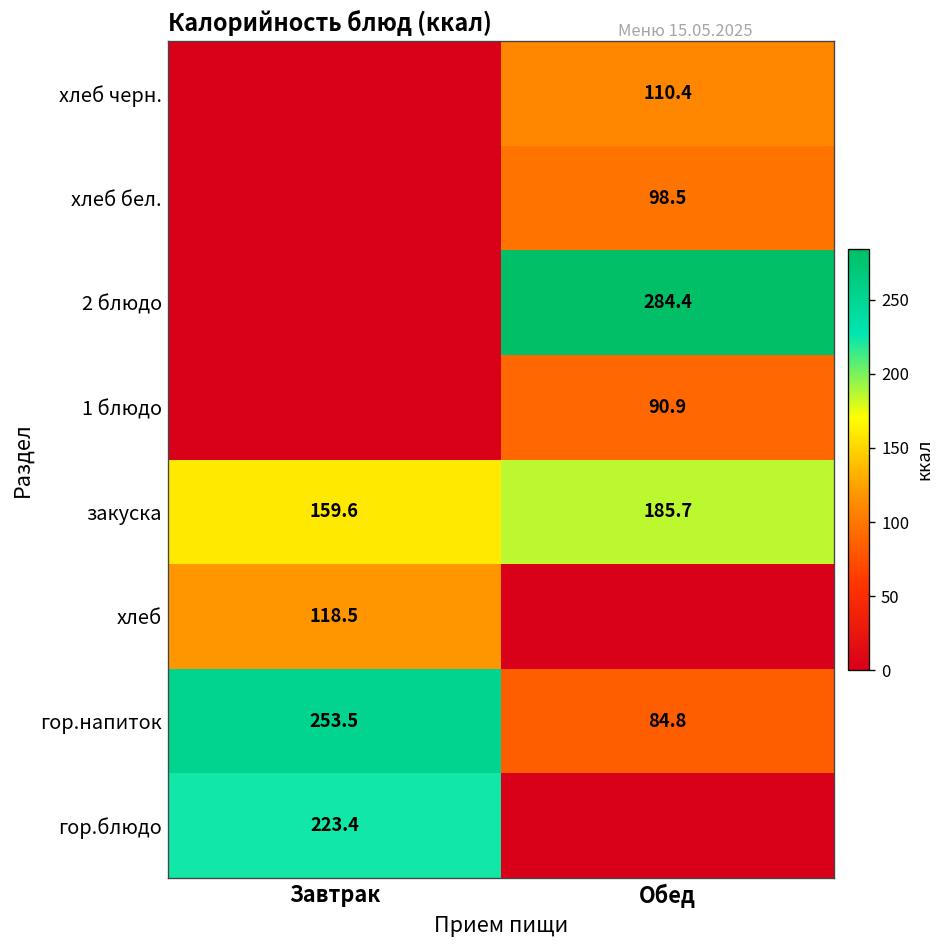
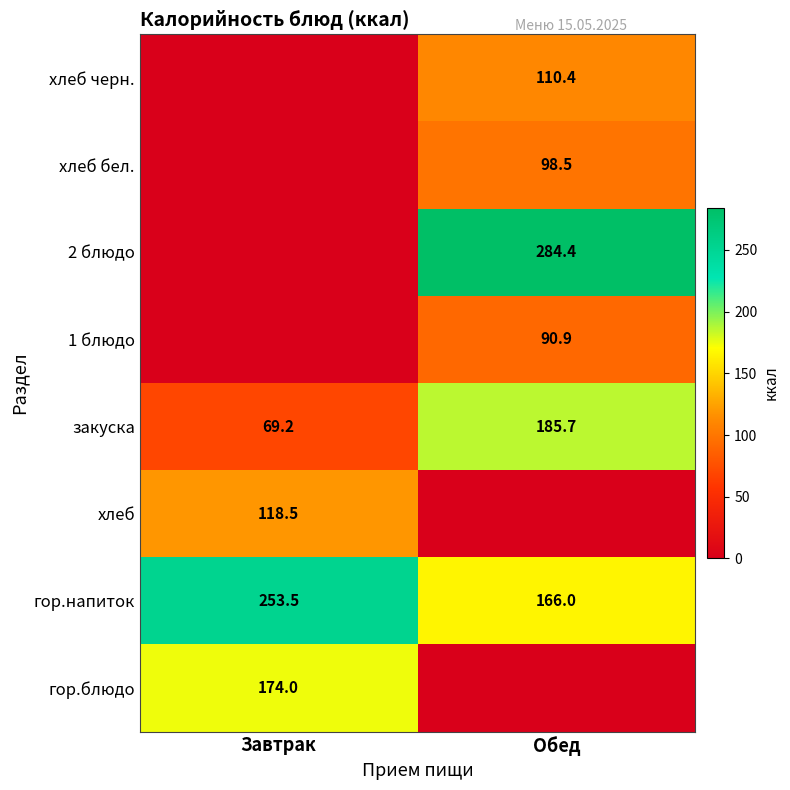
закуска, Завтрак: 159.6 -> 69.2
гор.напиток, Обед: 84.8 -> 166.0
гор.блюдо, Завтрак: 223.4 -> 174.0
